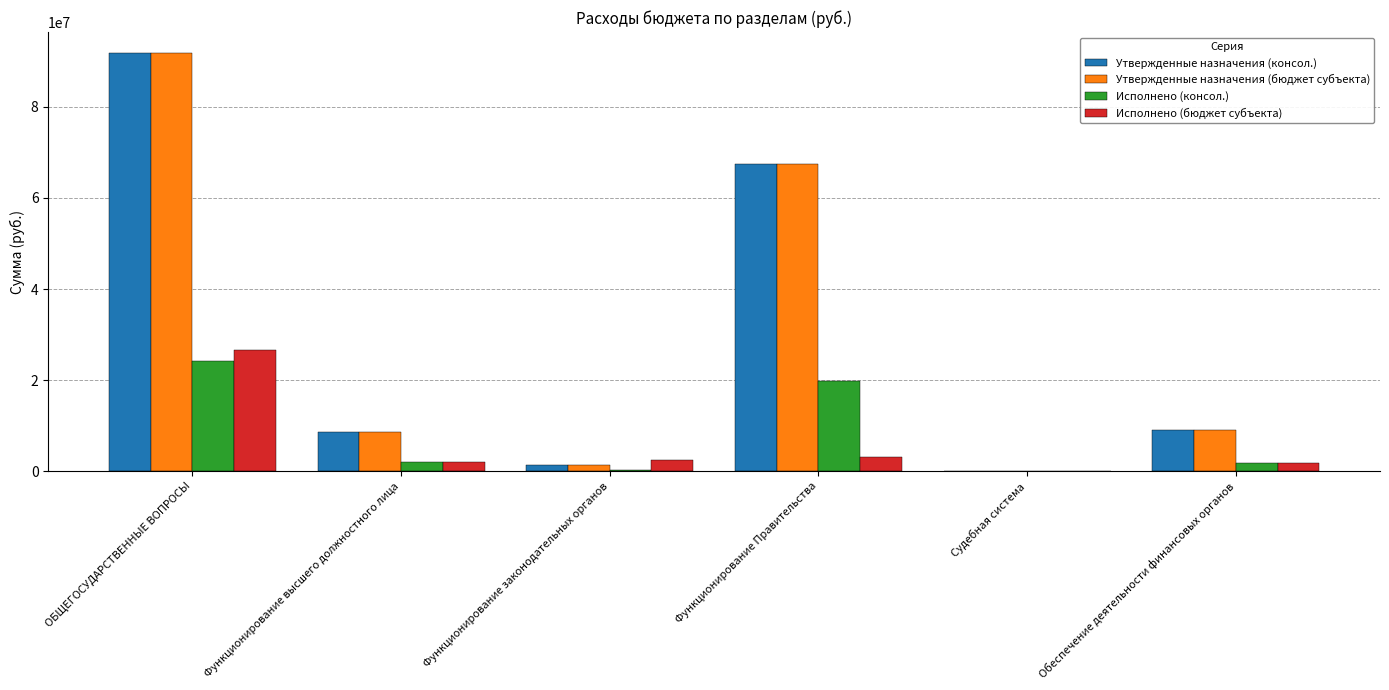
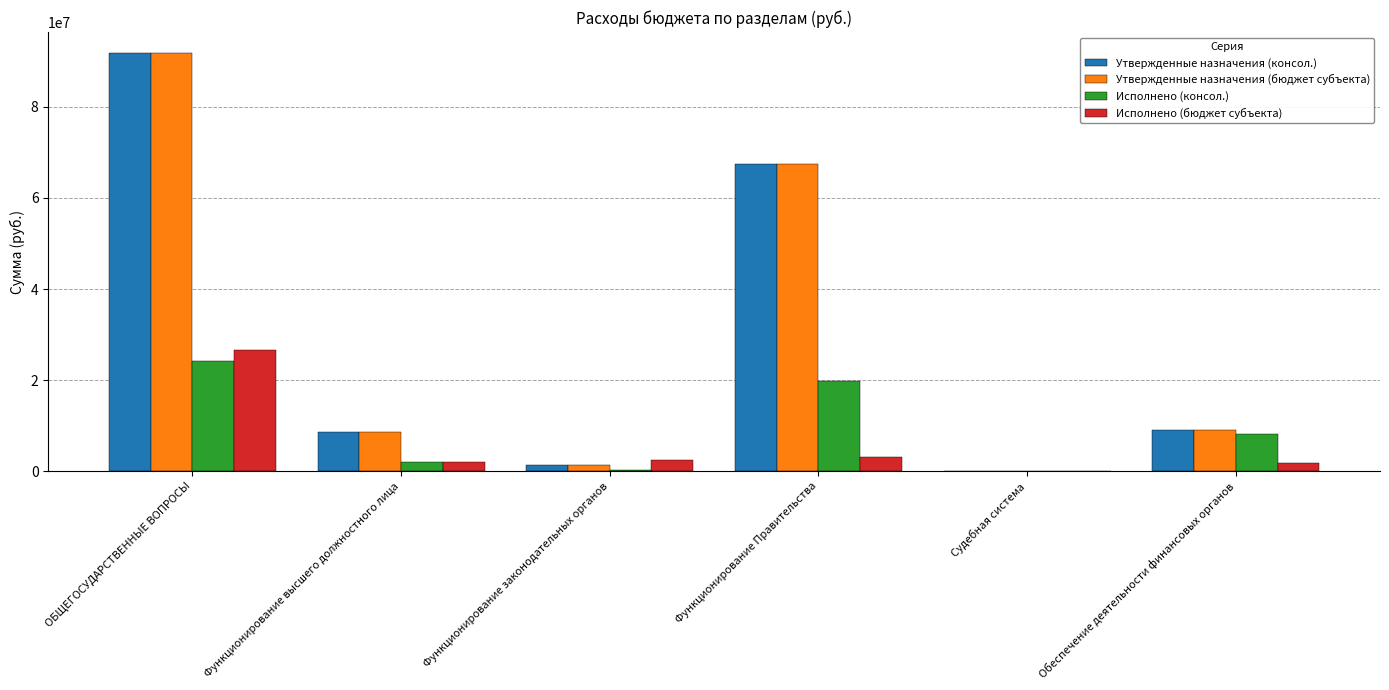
Исполнено (консол.), Обеспечение деятельности финансовых органов: 2000000 -> 8000000
